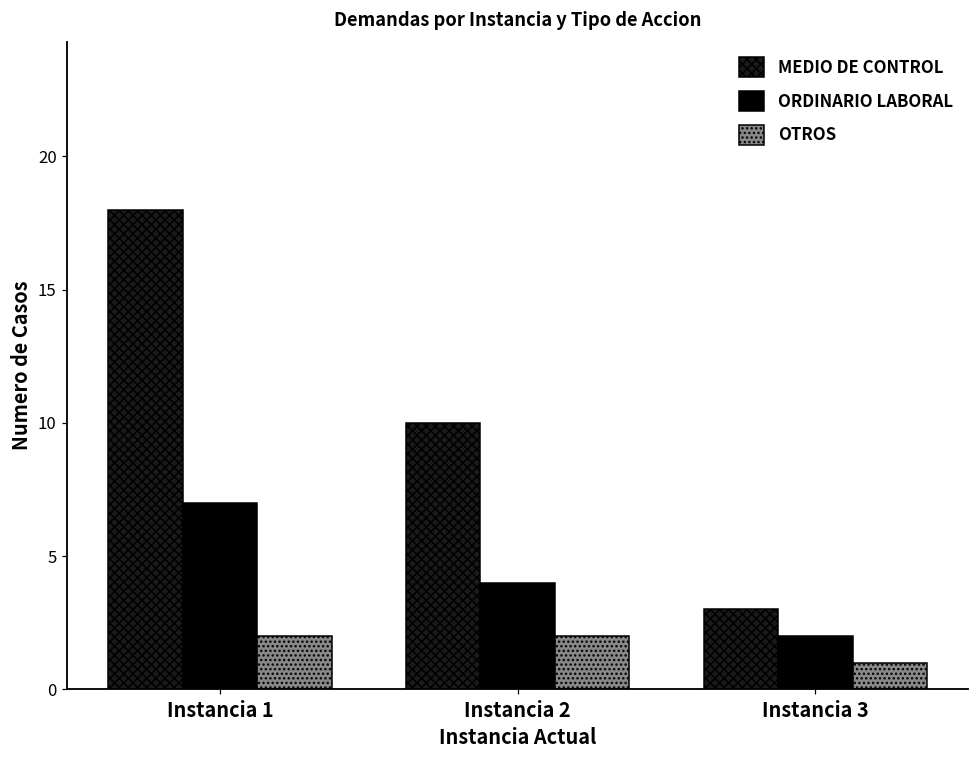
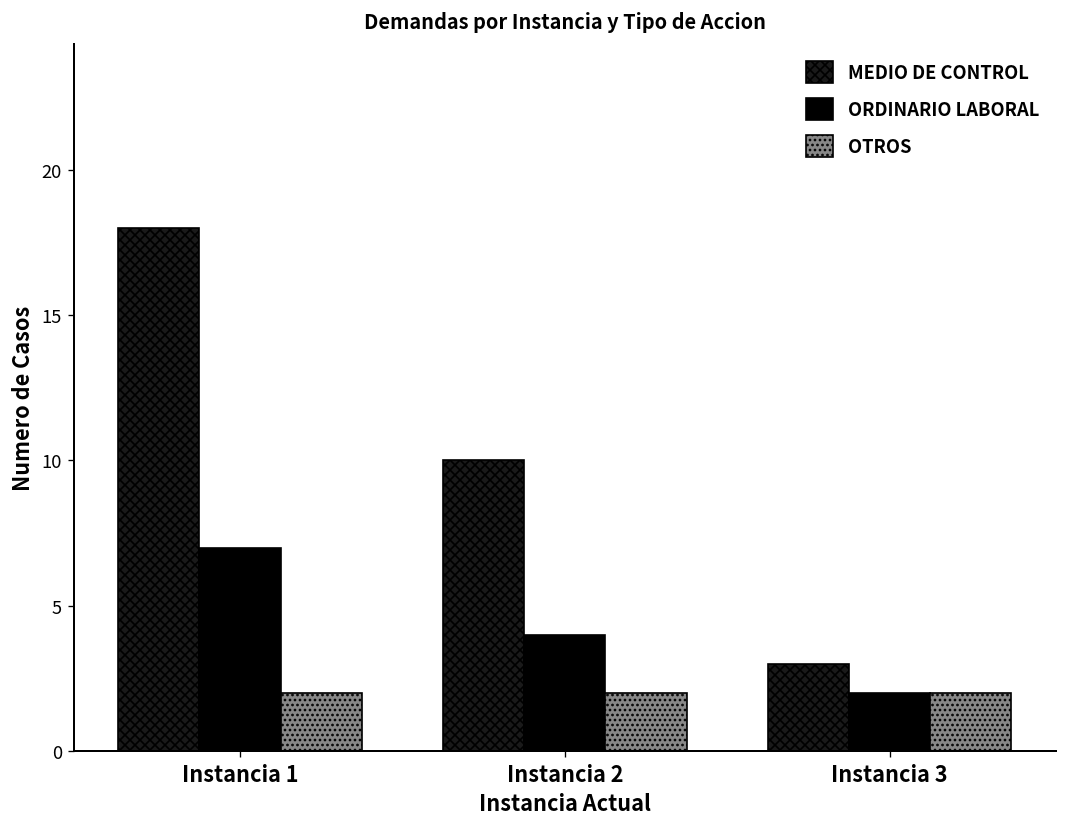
OTROS, Instancia 3: 1 -> 2
